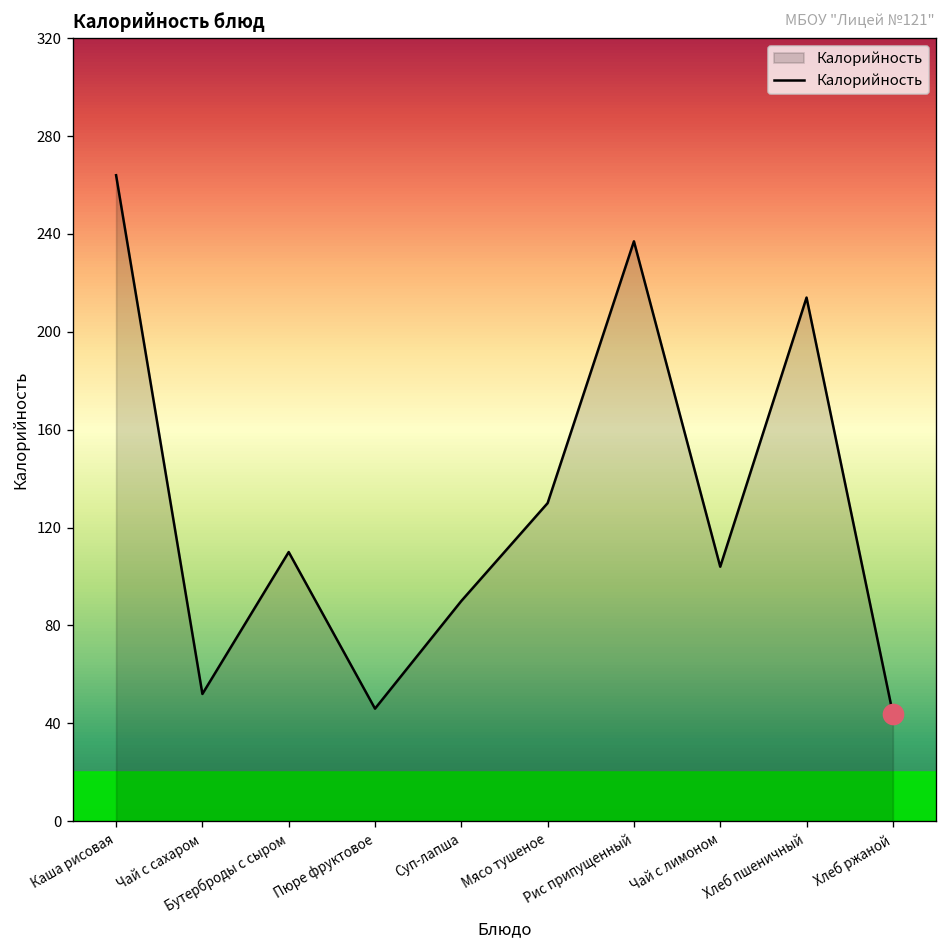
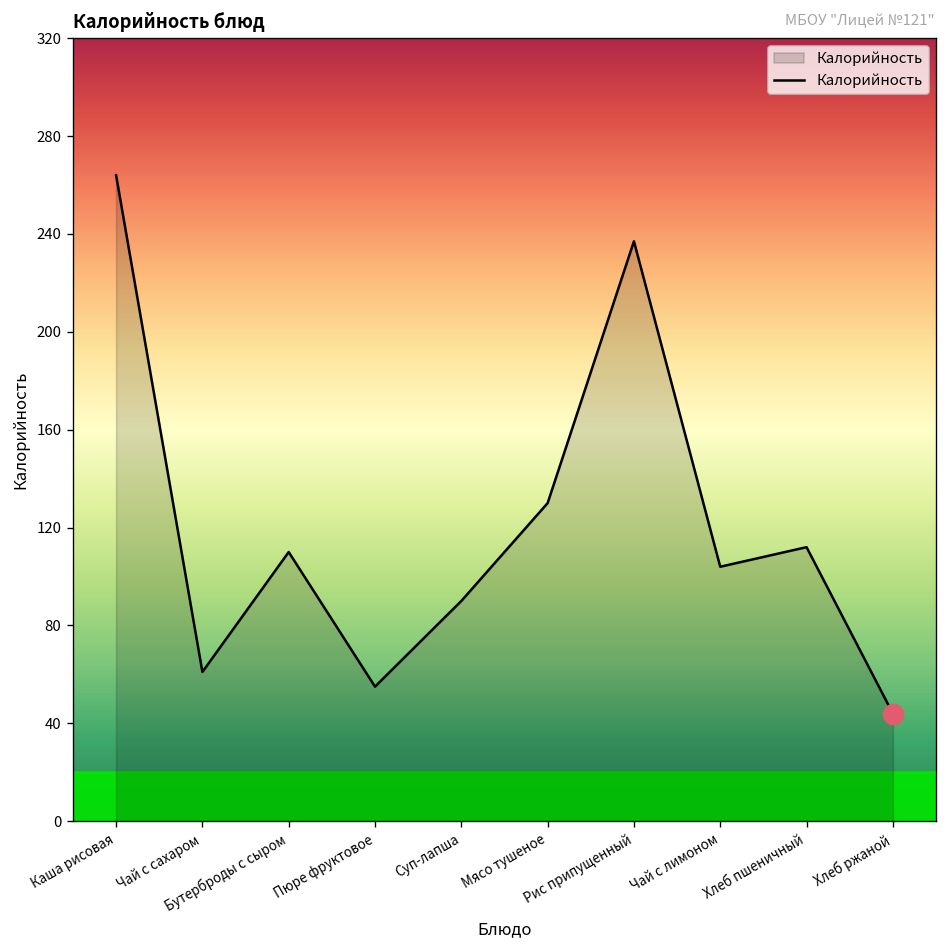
Калорийность, Чай с сахаром: 52 -> 61
Калорийность, Пюре фруктовое: 46 -> 55
Калорийность, Хлеб пшеничный: 214 -> 112
